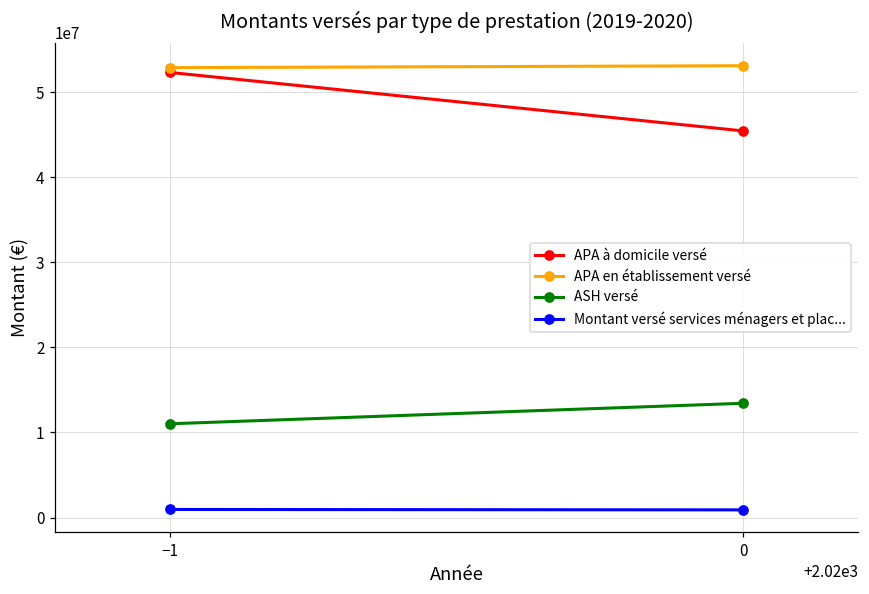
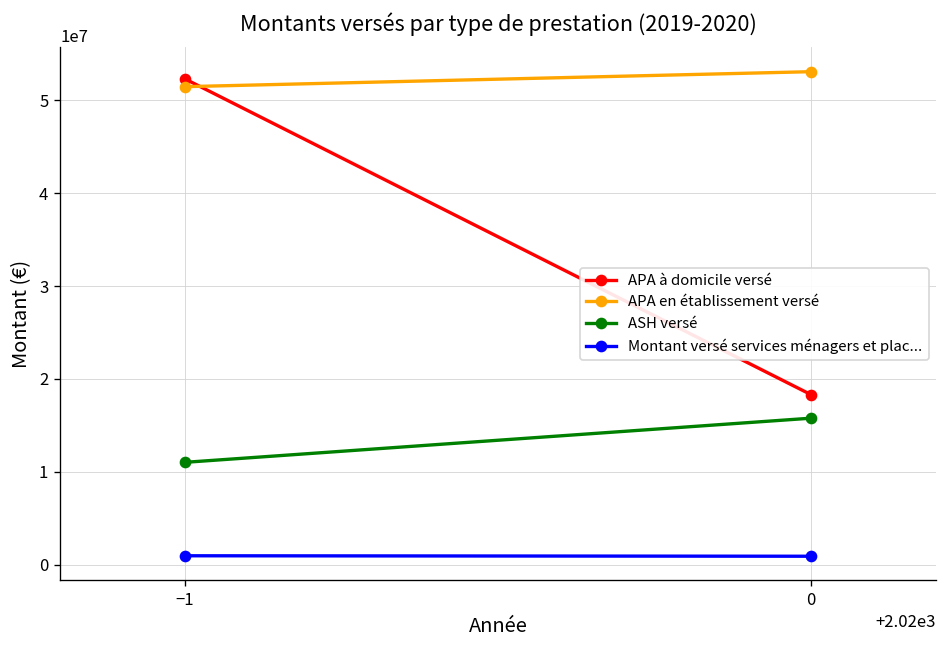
APA en établissement versé, −1: 53000000 -> 51000000
APA à domicile versé, 0: 45000000 -> 18000000
ASH versé, 0: 13000000 -> 16000000
